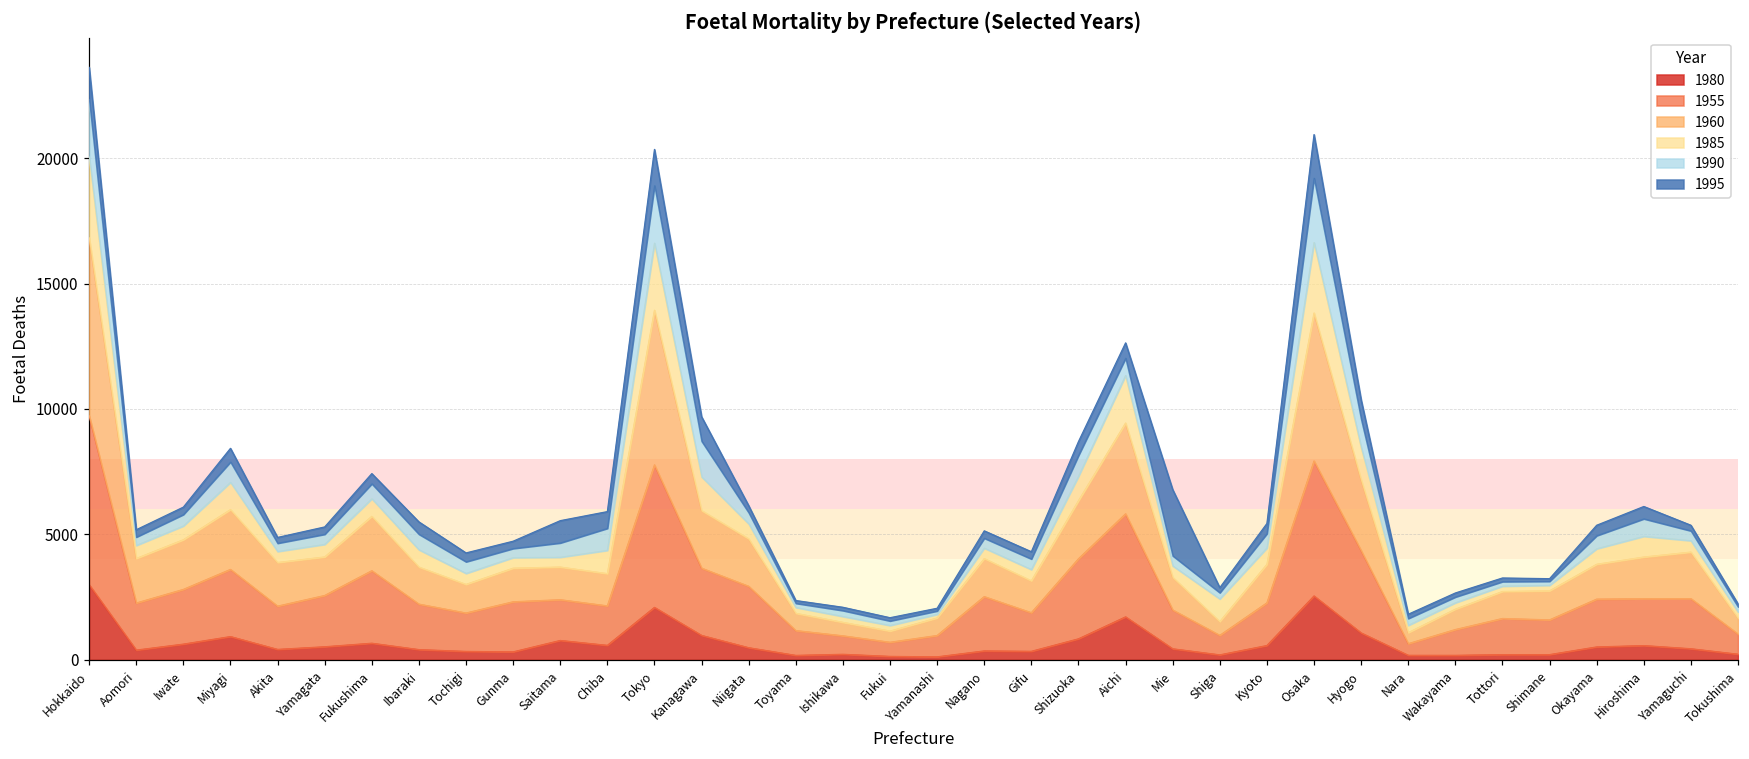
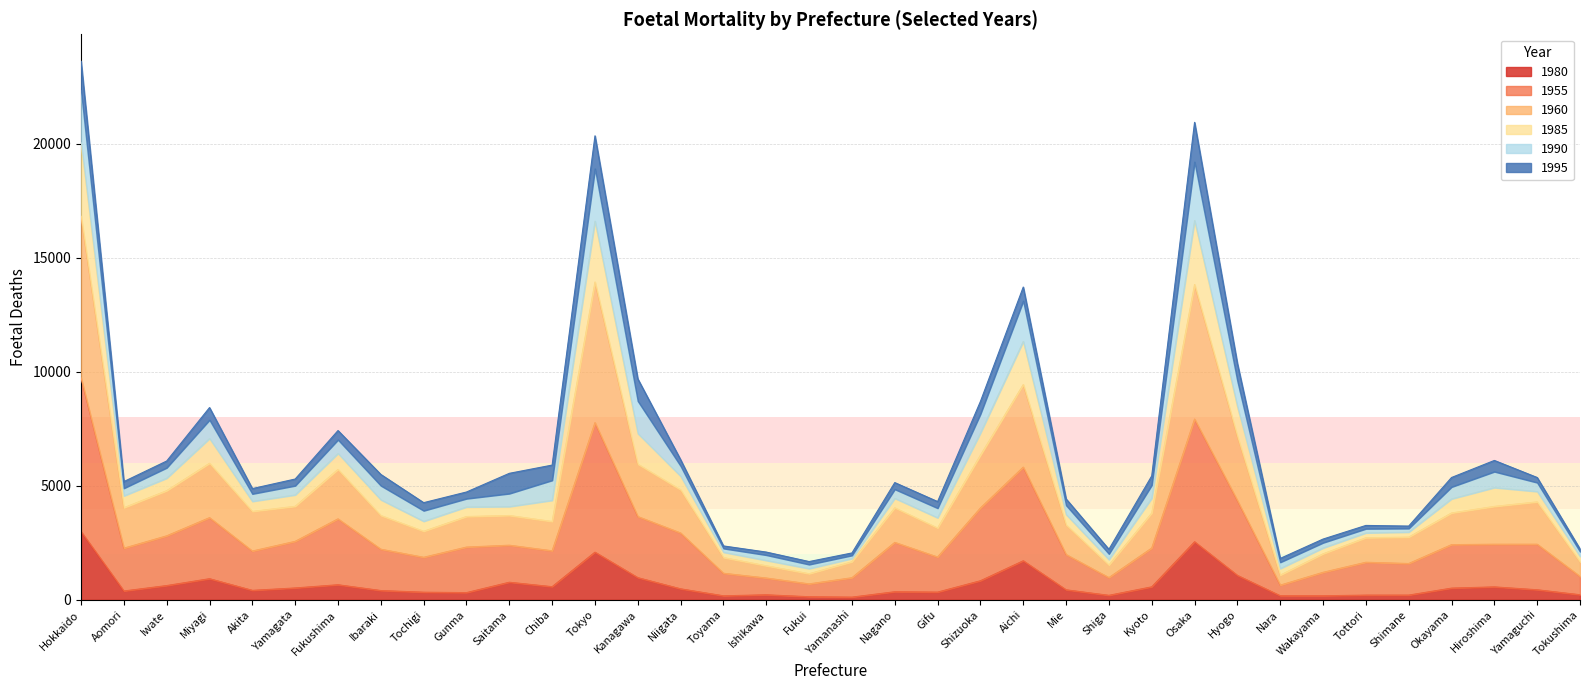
1990, Aichi: 700 -> 1800
1995, Mie: 2600 -> 300
1985, Shiga: 900 -> 200
